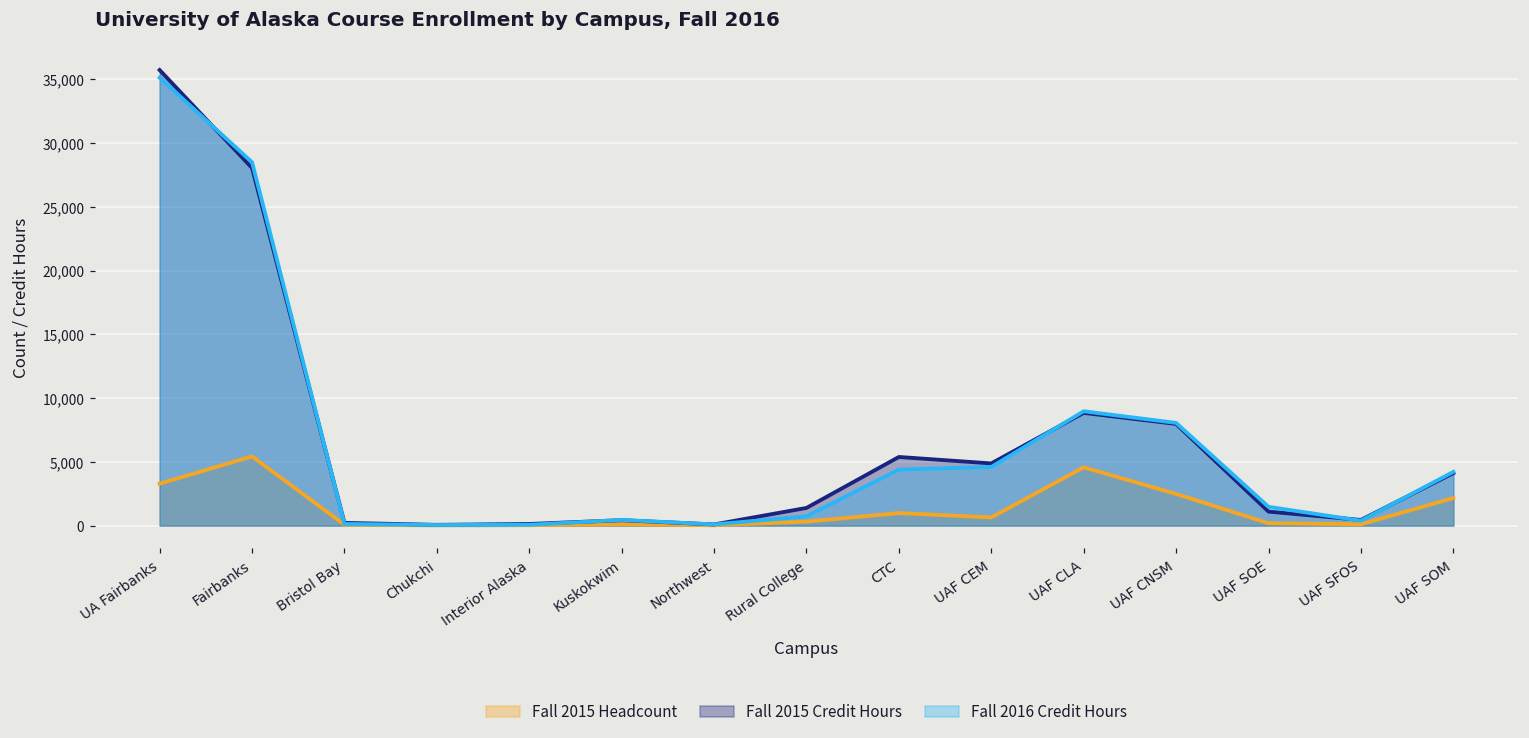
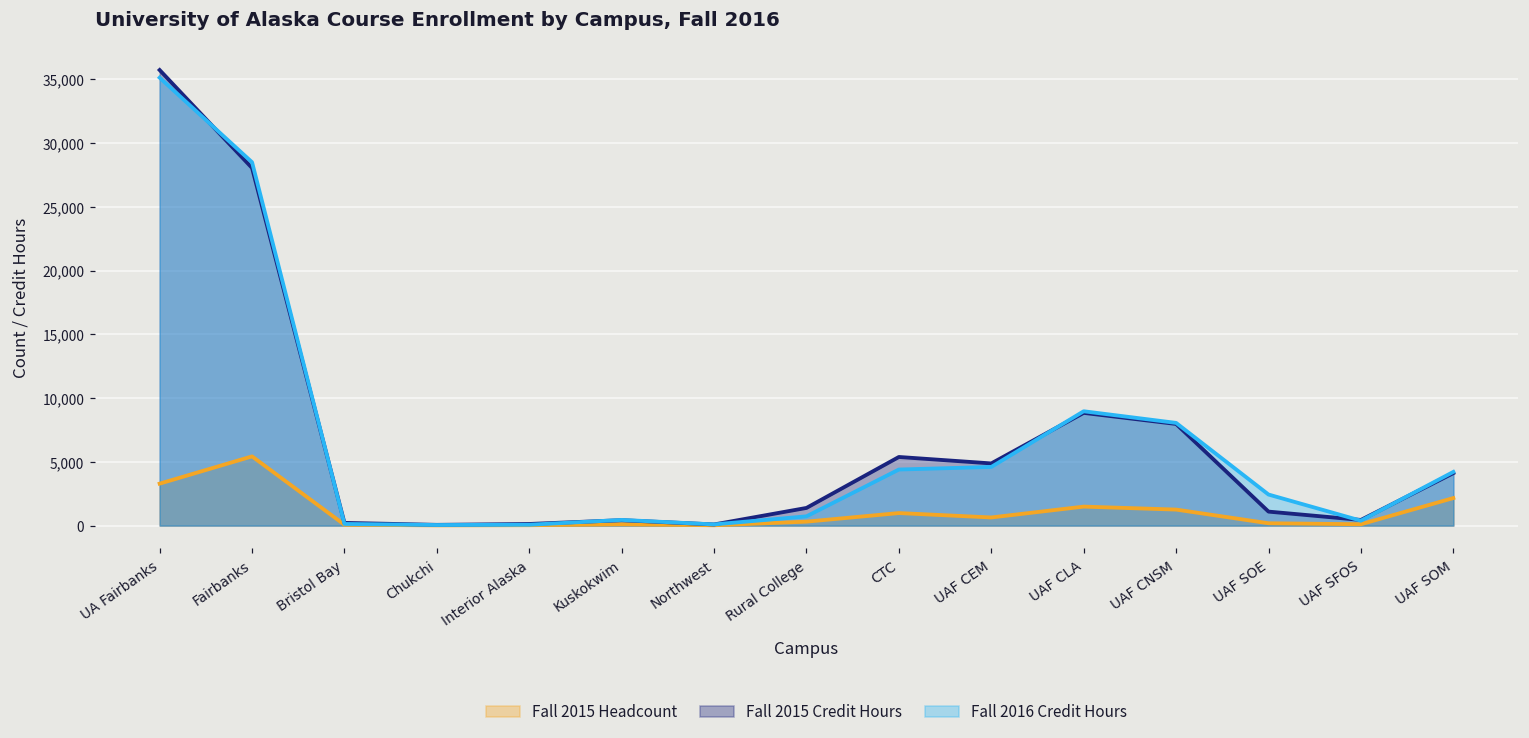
Fall 2015 Headcount, UAF CLA: 4,600 -> 1,500
Fall 2015 Headcount, UAF CNSM: 2,500 -> 1,300
Fall 2016 Credit Hours, UAF SOE: 1,500 -> 2,400
